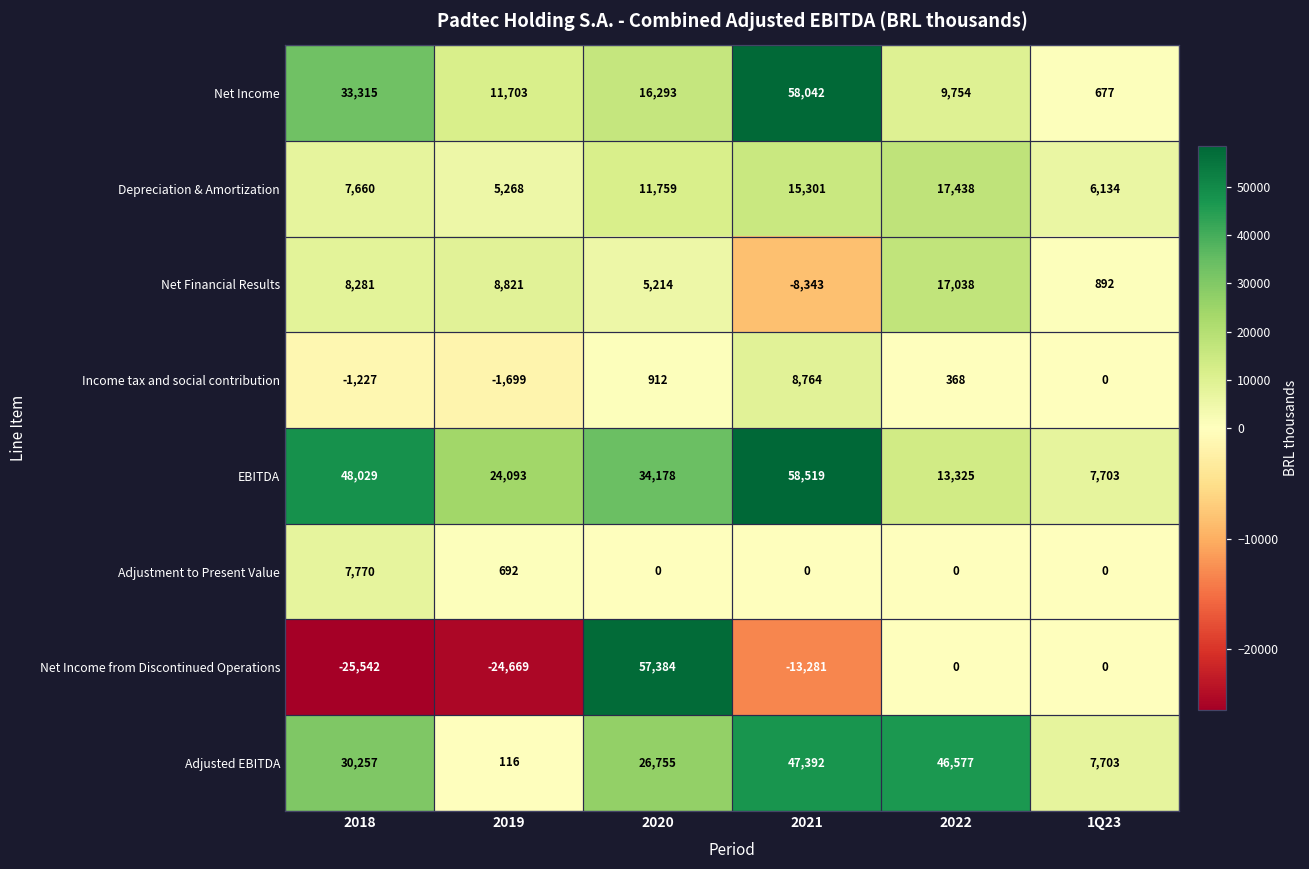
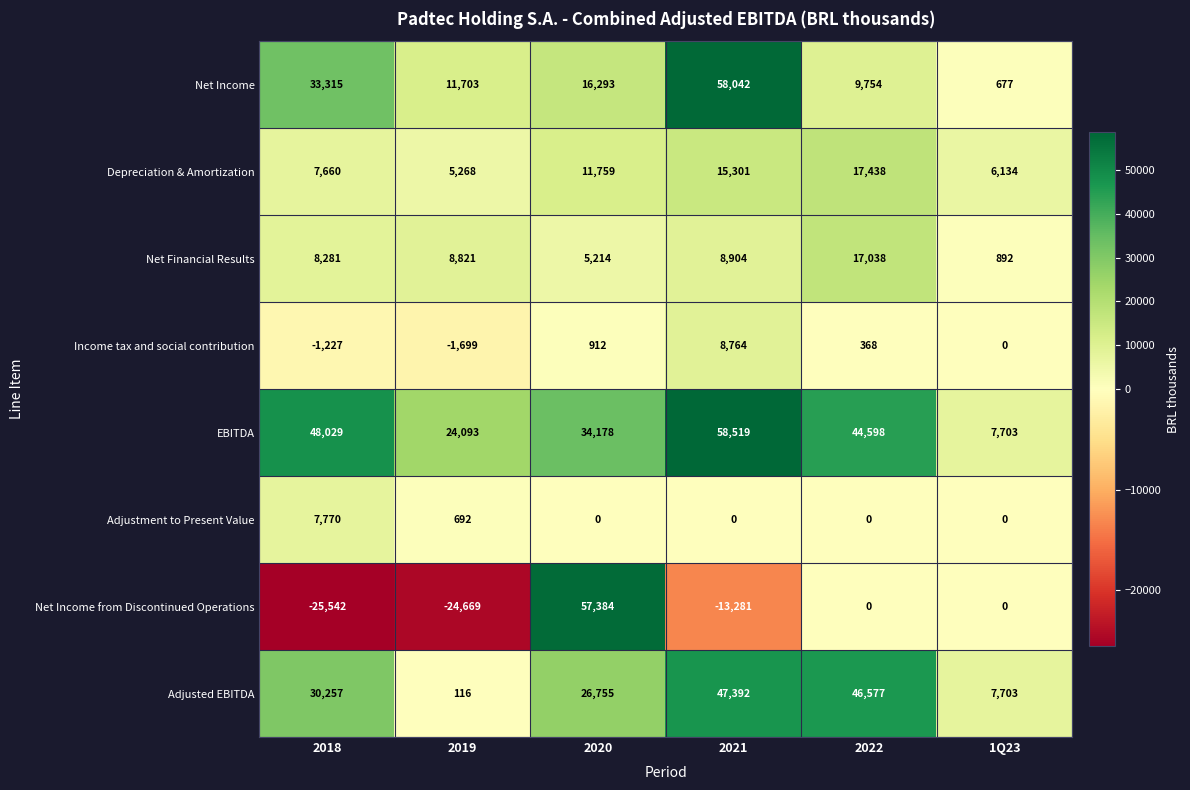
Net Financial Results, 2021: -8,343 -> 8,904
EBITDA, 2022: 13,325 -> 44,598
